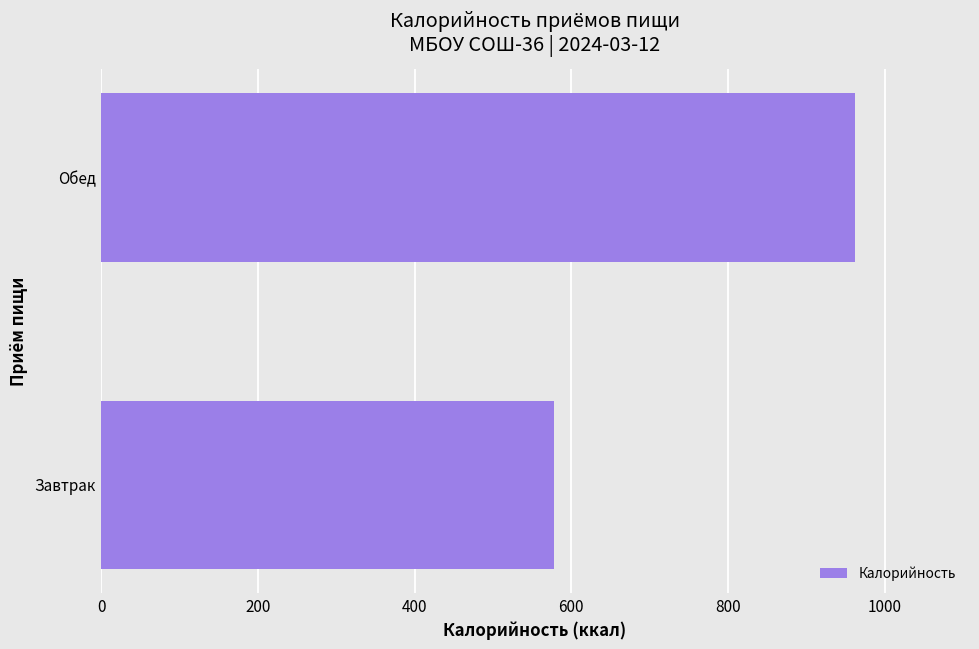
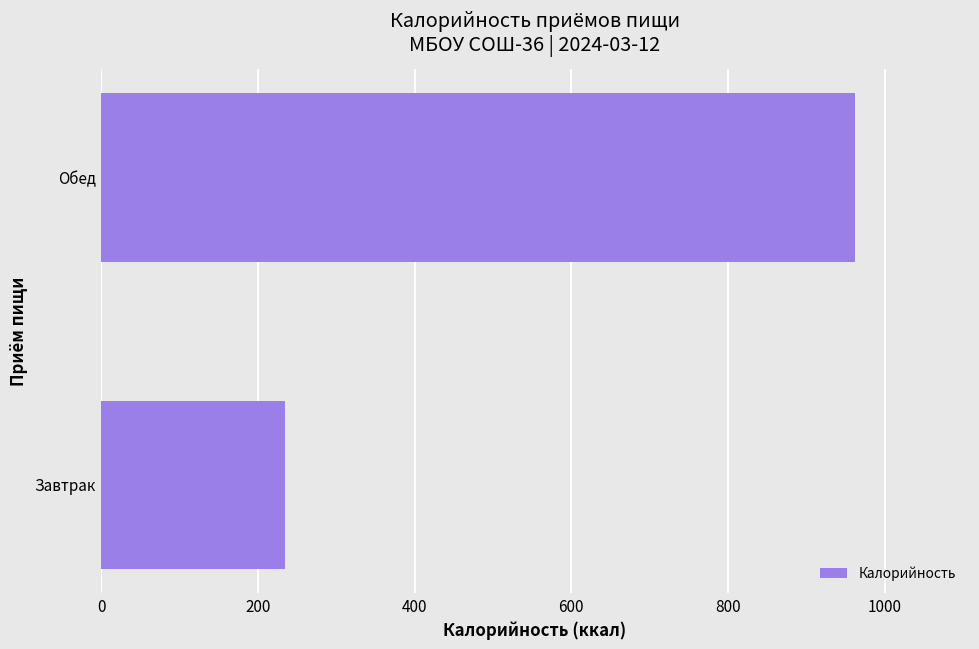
Завтрак: 580 -> 240
